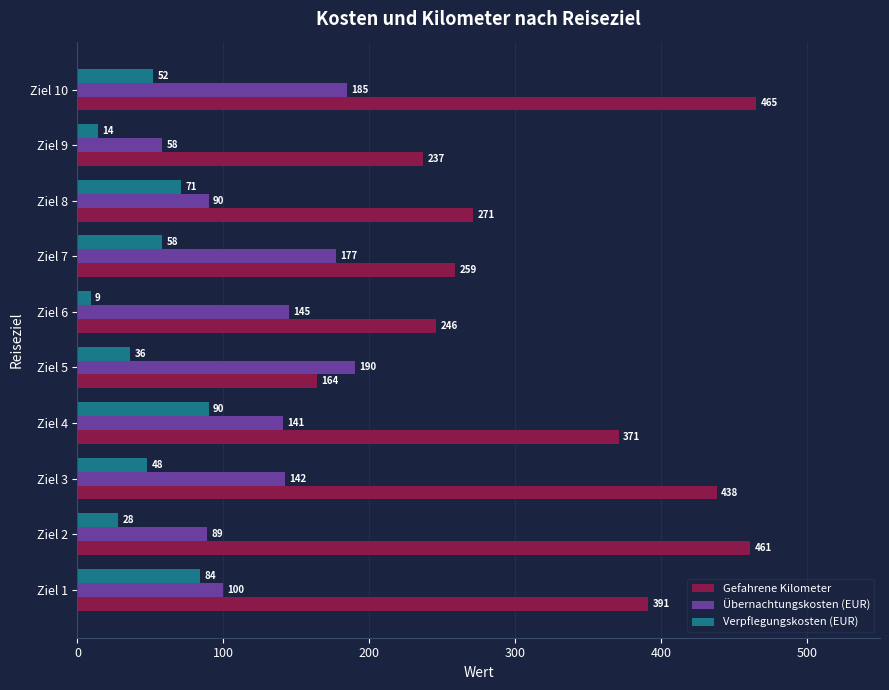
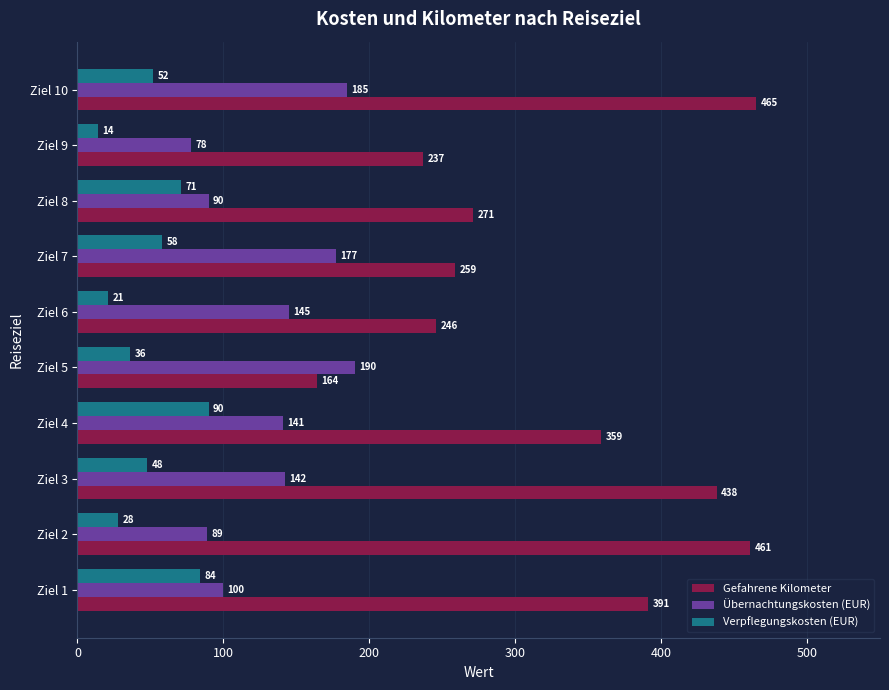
Übernachtungskosten (EUR), Ziel 9: 58 -> 78
Verpflegungskosten (EUR), Ziel 6: 9 -> 21
Gefahrene Kilometer, Ziel 4: 371 -> 359
